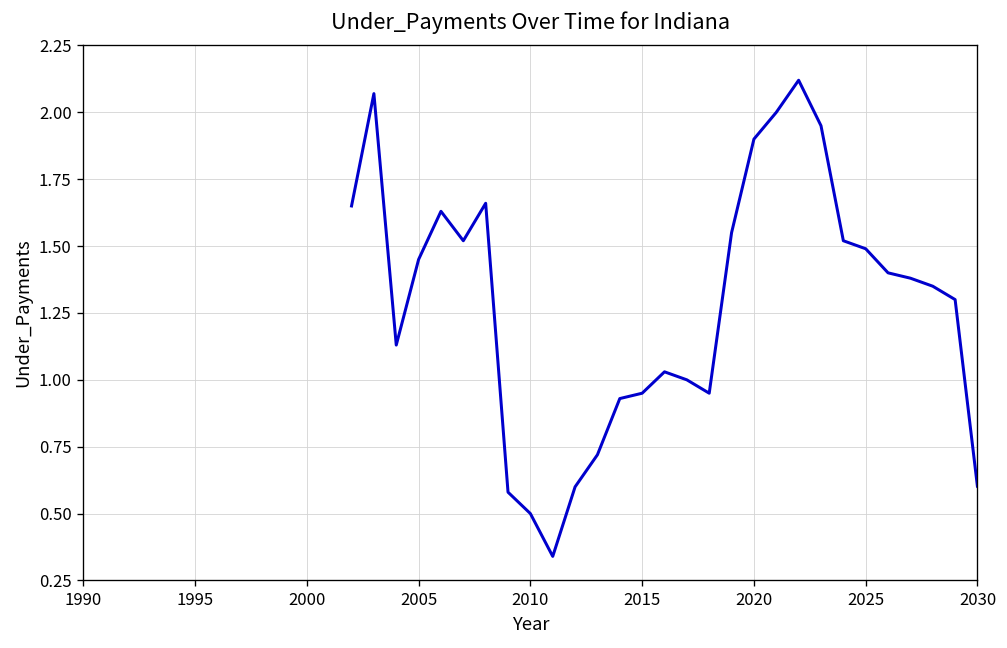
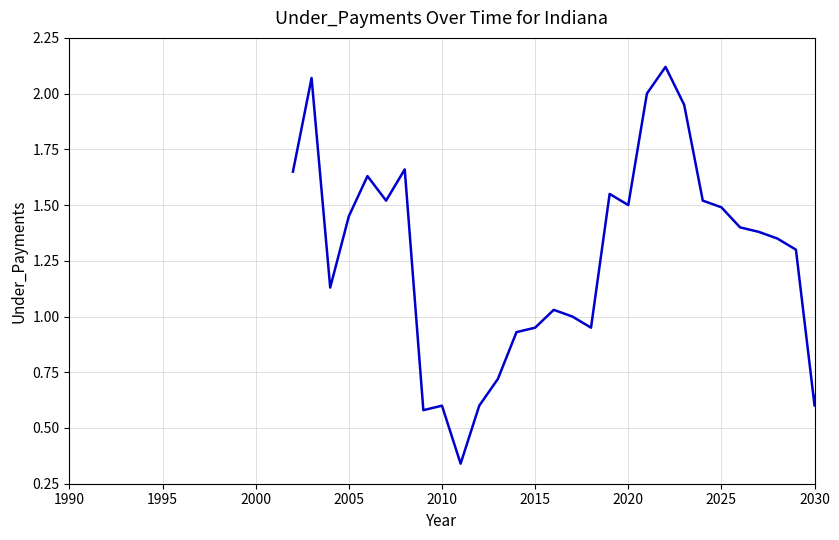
2010: 0.5 -> 0.6
2020: 1.9 -> 1.5
